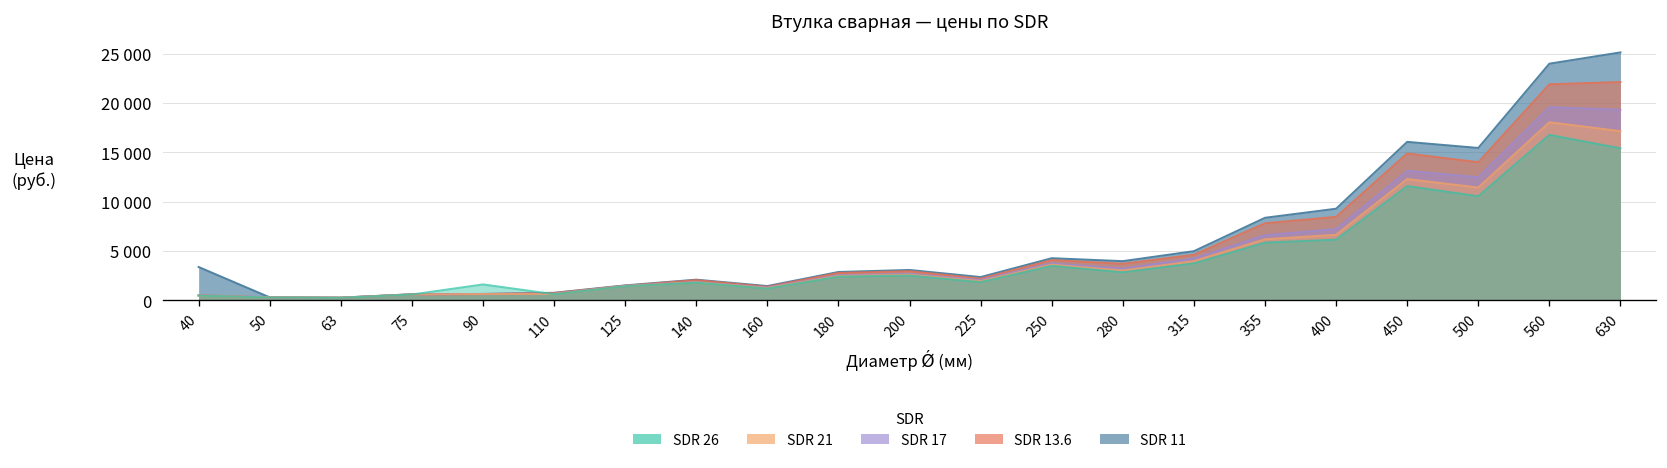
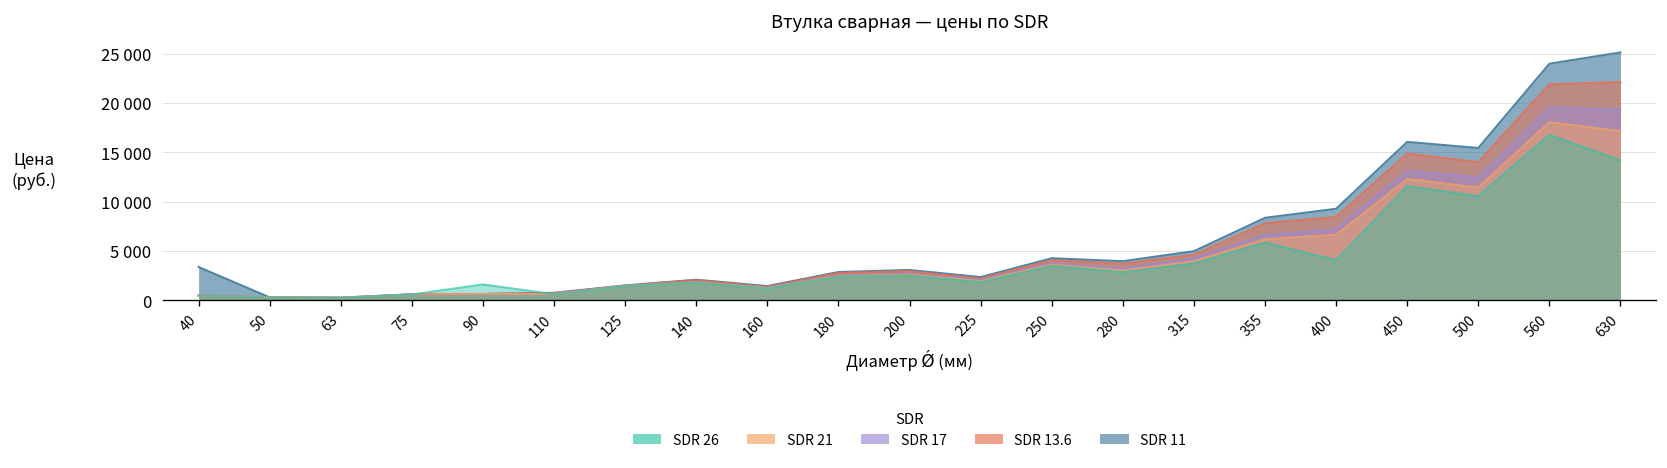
SDR 26, 400: 6000 -> 4000
SDR 26, 630: 15000 -> 14000
